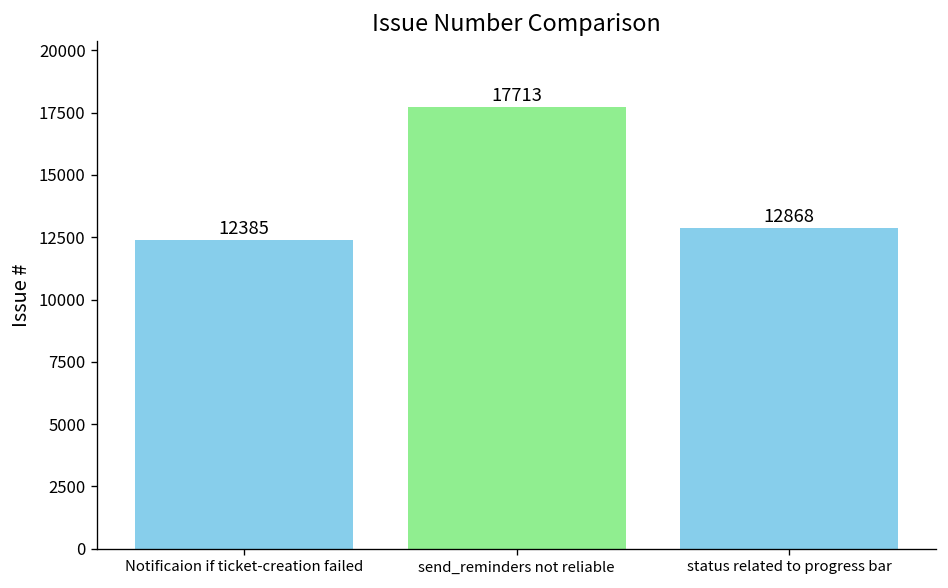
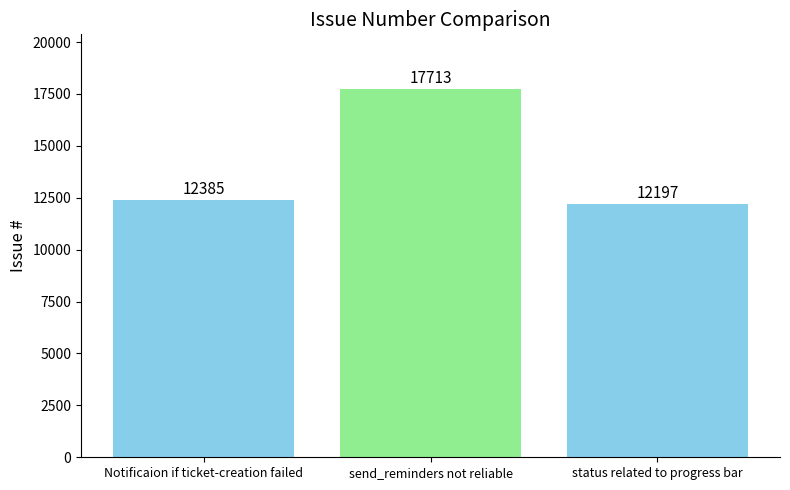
status related to progress bar: 12868 -> 12197
